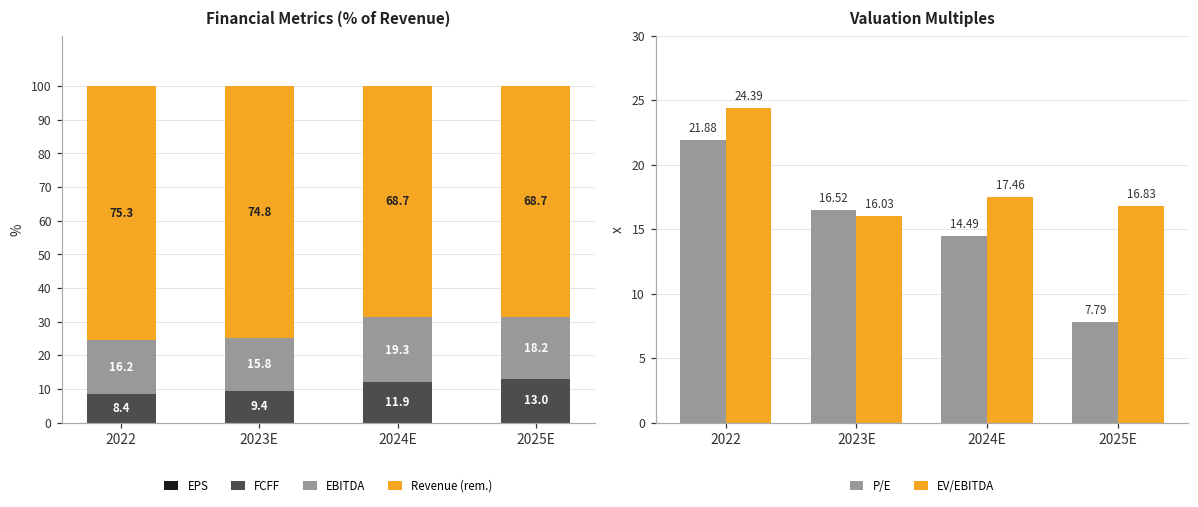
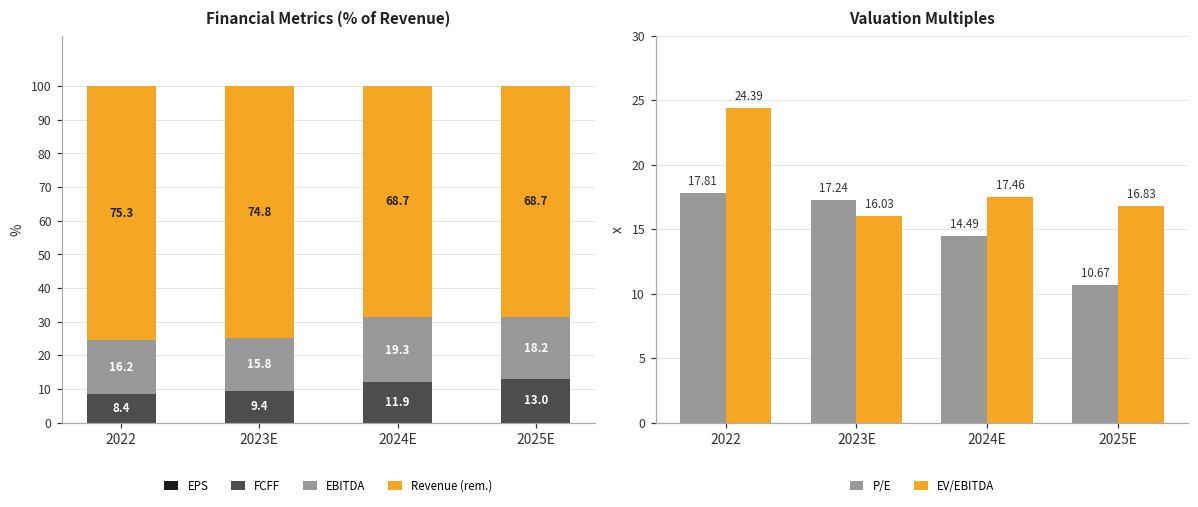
Valuation Multiples, P/E, 2022: 21.88 -> 17.81
Valuation Multiples, P/E, 2023E: 16.52 -> 17.24
Valuation Multiples, P/E, 2025E: 7.79 -> 10.67
